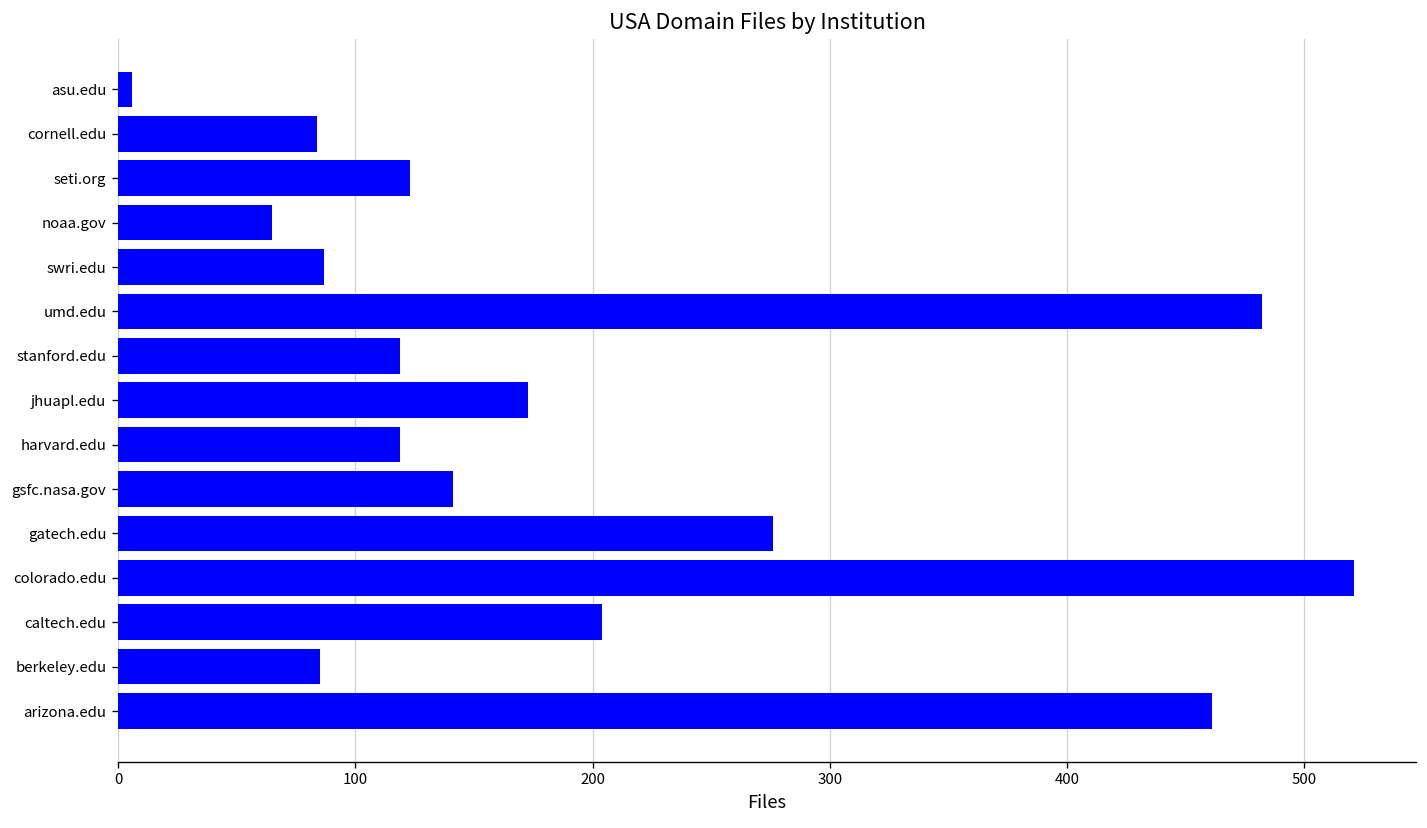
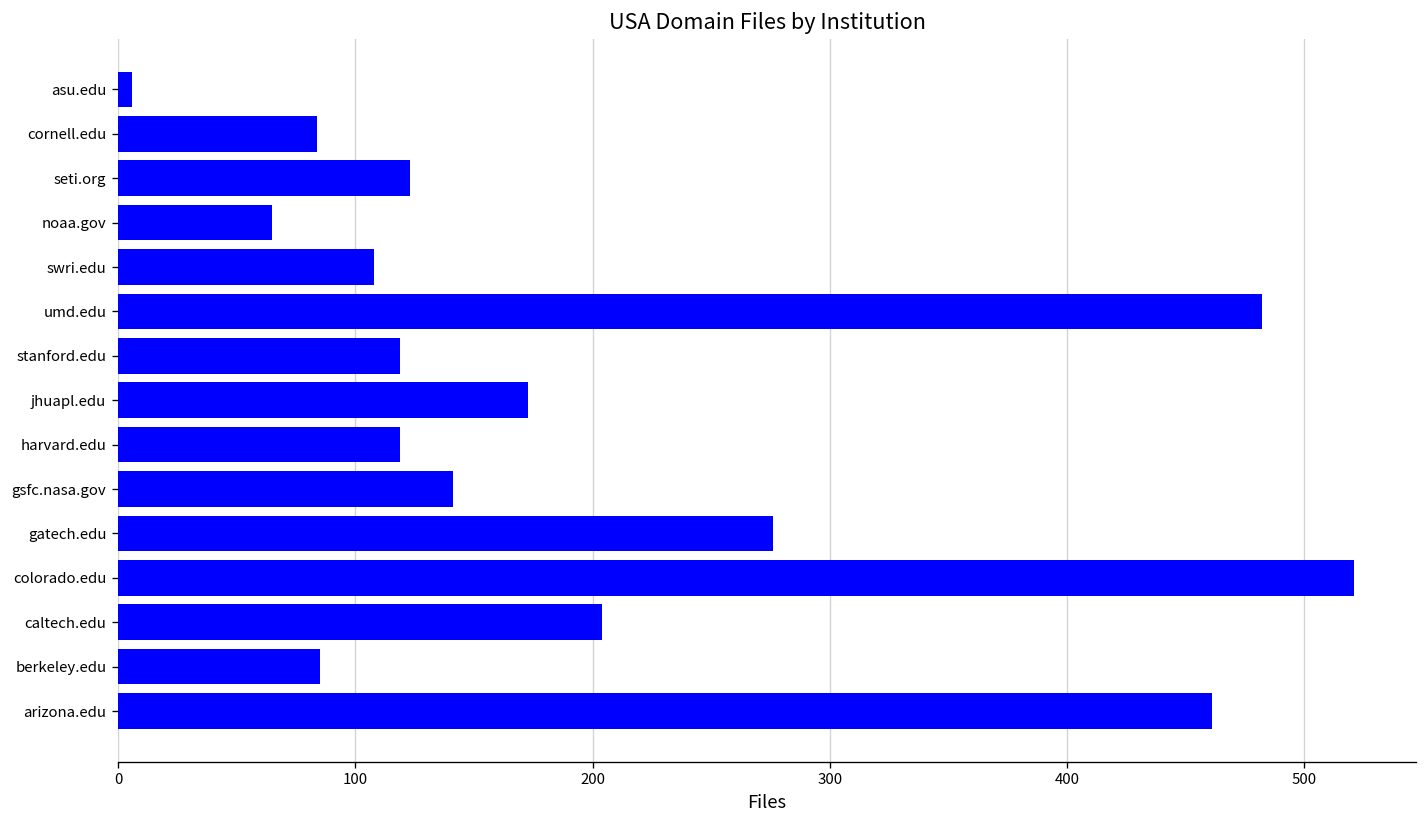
swri.edu: 87 -> 108
